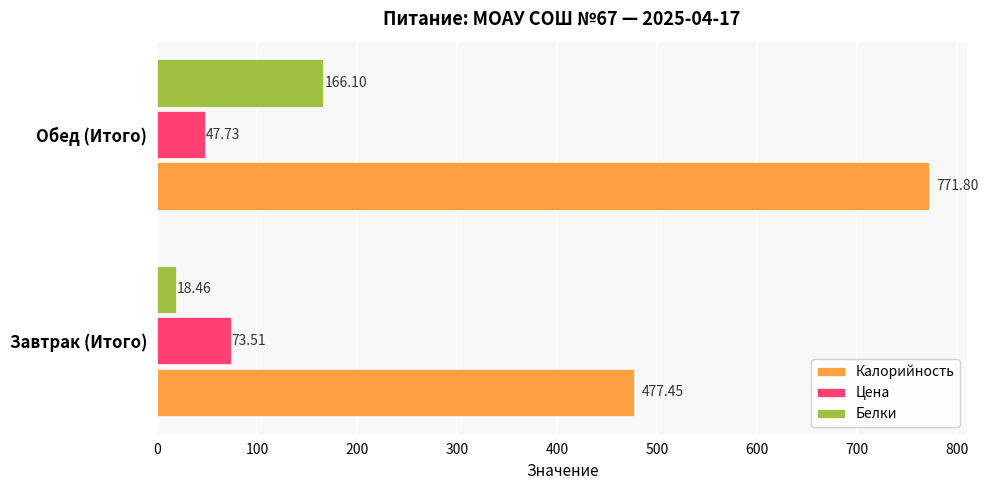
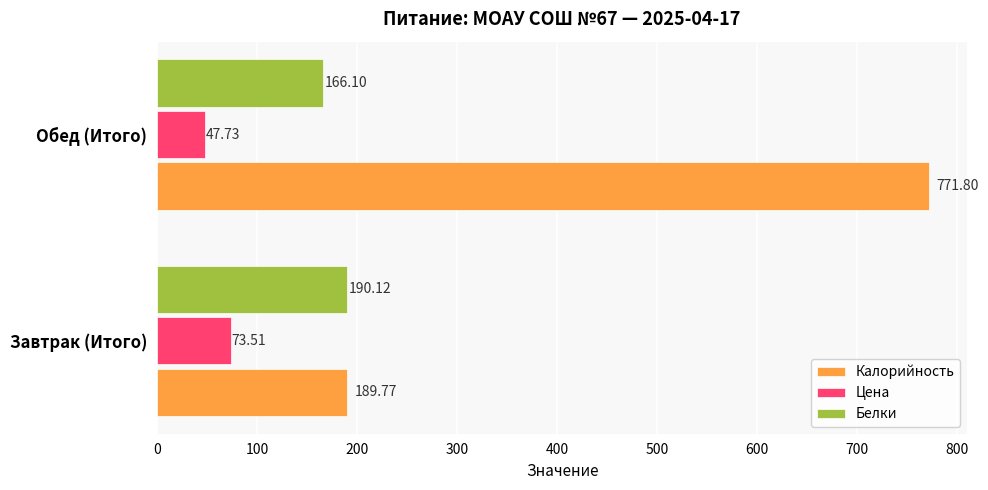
Белки, Завтрак (Итого): 18.46 -> 190.12
Калорийность, Завтрак (Итого): 477.45 -> 189.77
